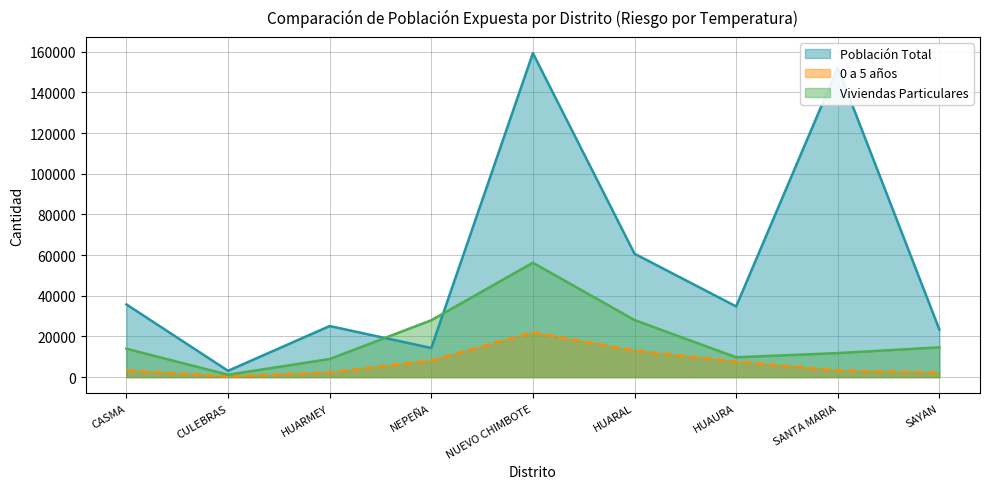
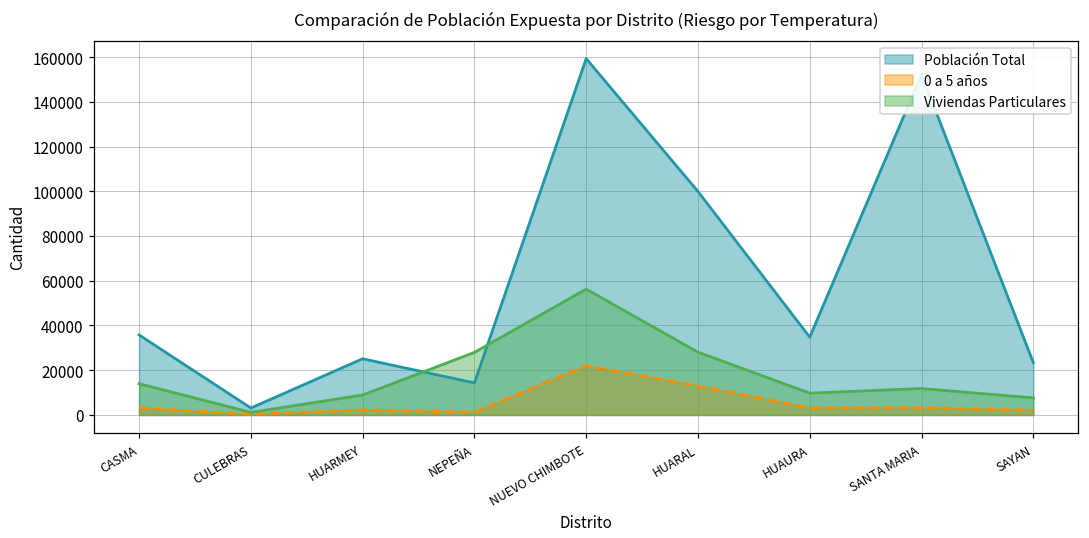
0 a 5 años, NEPEÑA: 8000 -> 1000
Población Total, HUARAL: 61000 -> 100000
0 a 5 años, HUAURA: 8000 -> 3000
Viviendas Particulares, SAYAN: 15000 -> 8000
